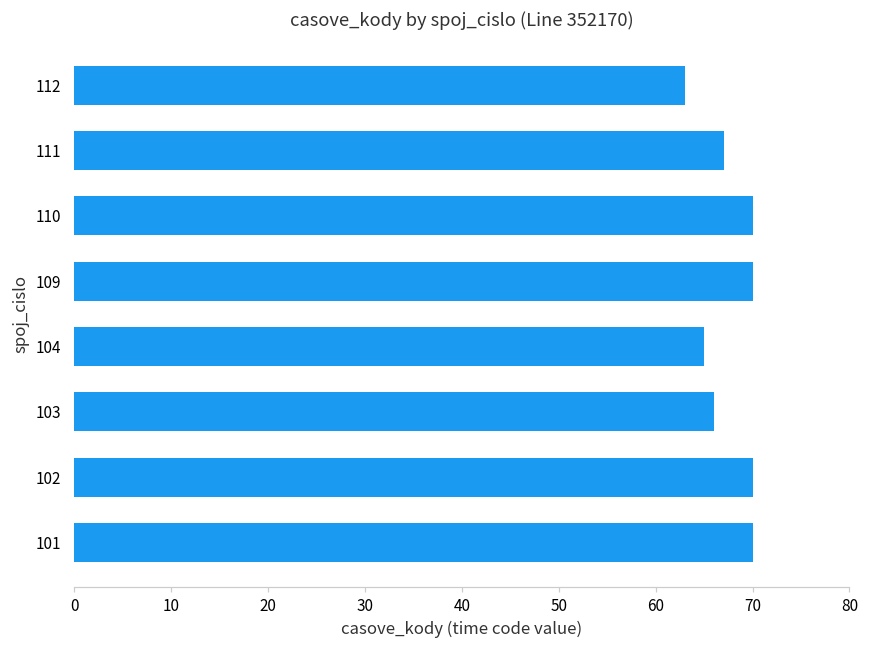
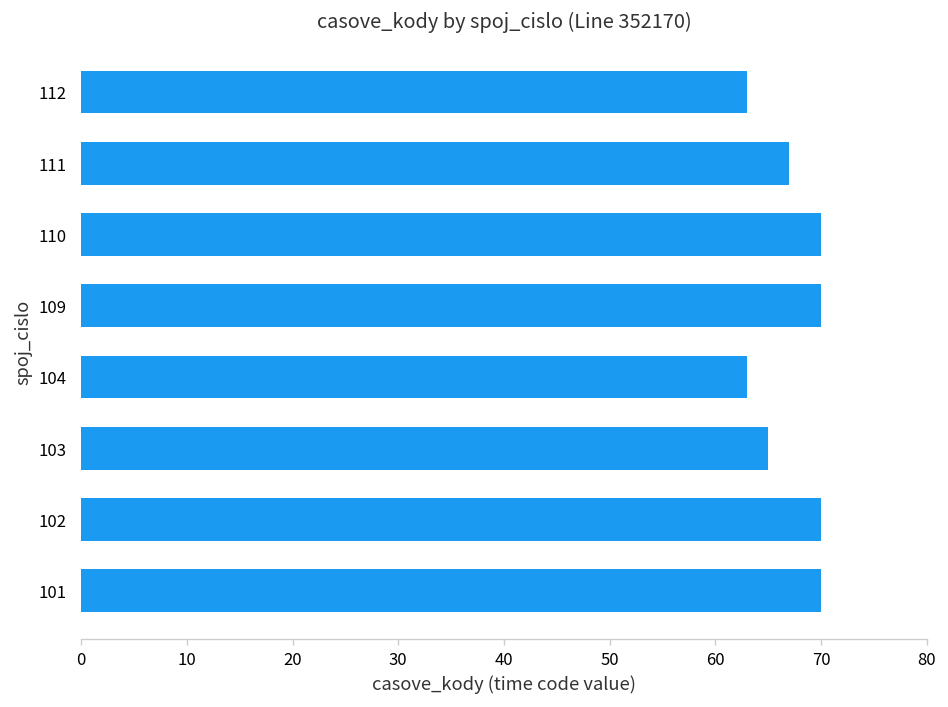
104: 65 -> 63
103: 66 -> 65
